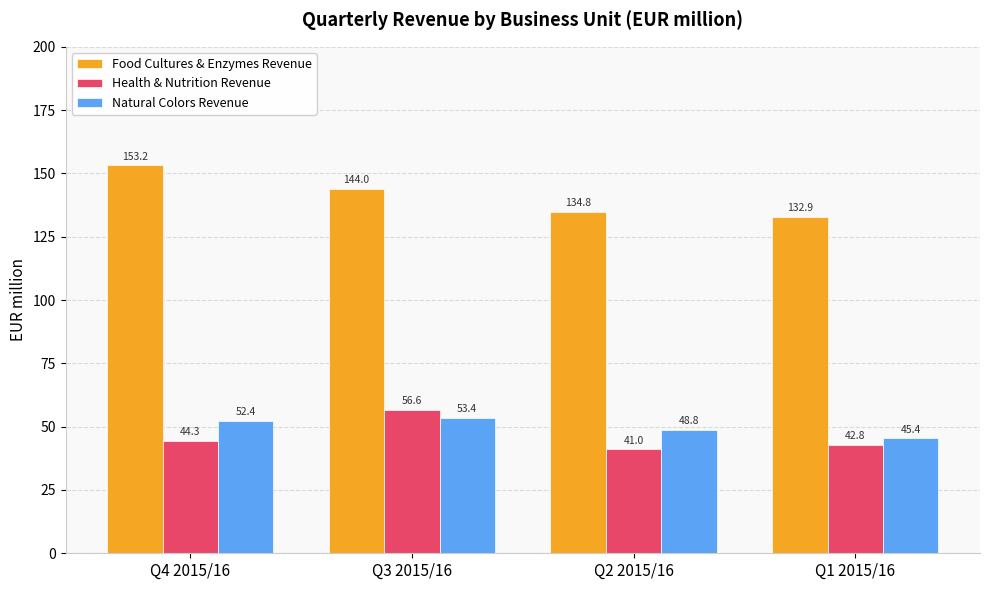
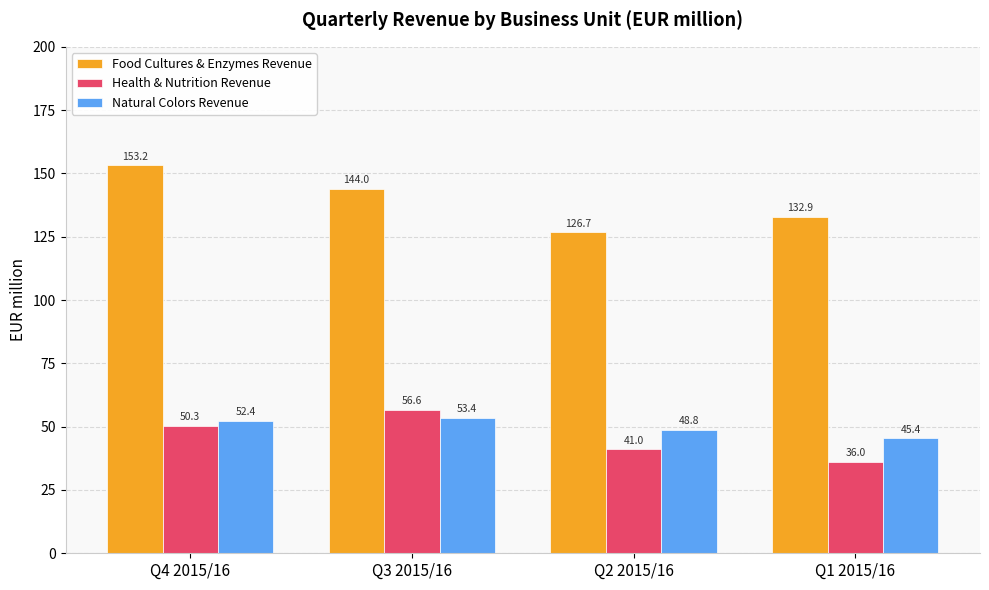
Health & Nutrition Revenue, Q4 2015/16: 44.3 -> 50.3
Food Cultures & Enzymes Revenue, Q2 2015/16: 134.8 -> 126.7
Health & Nutrition Revenue, Q1 2015/16: 42.8 -> 36.0
